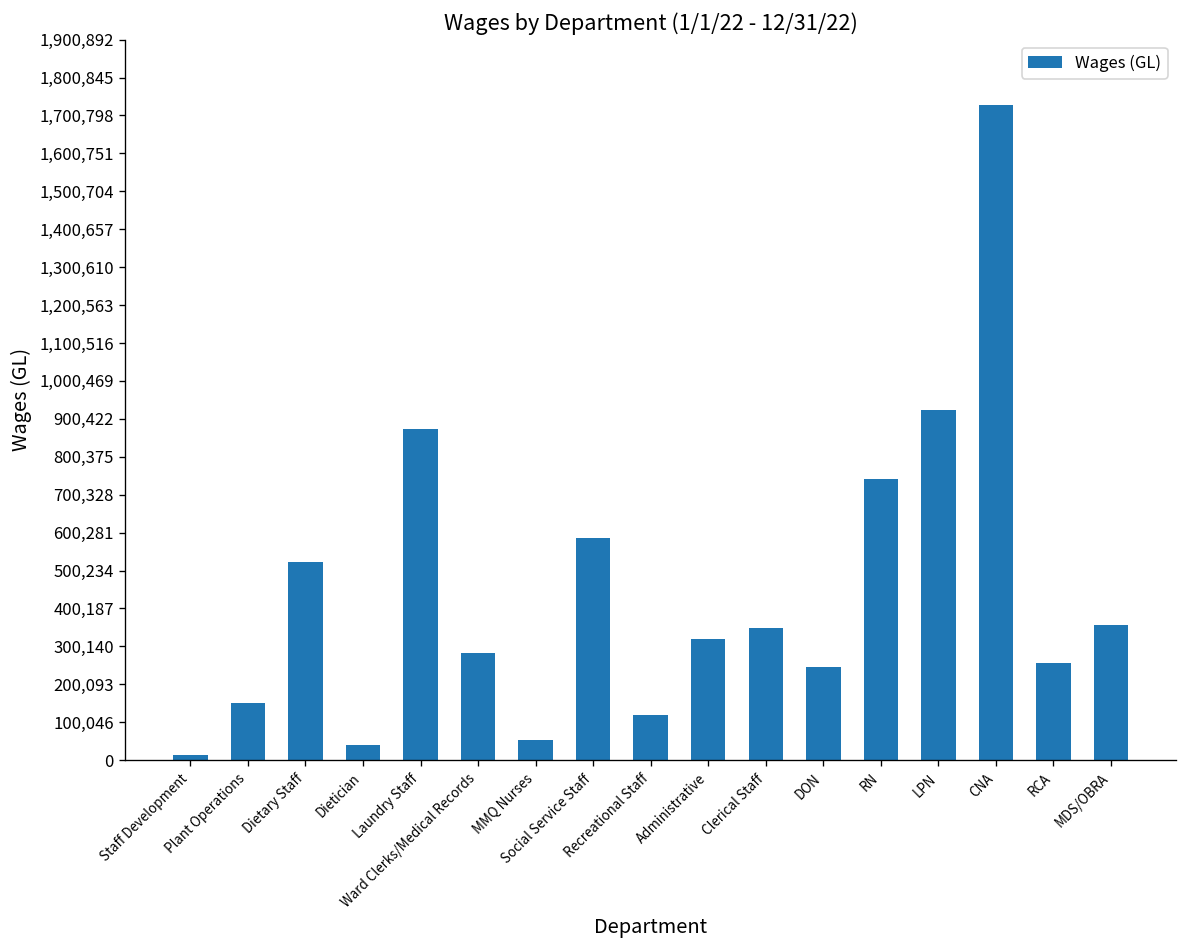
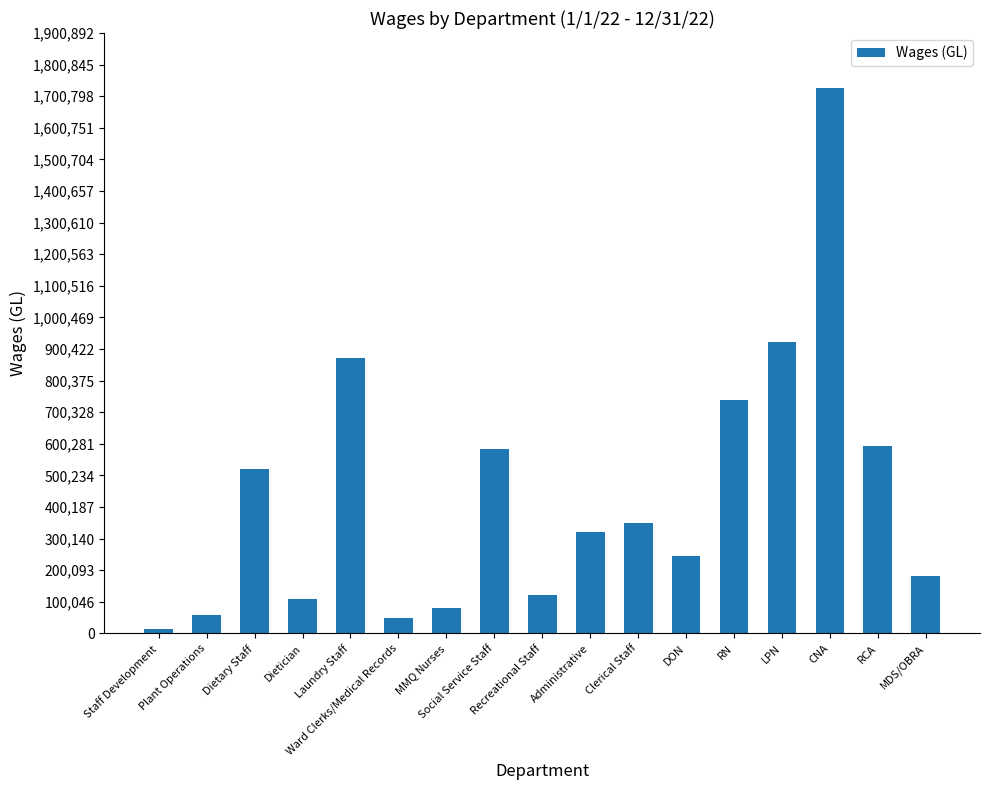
Plant Operations: 150,000 -> 60,000
Dietician: 40,000 -> 110,000
Ward Clerks/Medical Records: 280,000 -> 50,000
MMQ Nurses: 50,000 -> 80,000
RCA: 260,000 -> 590,000
MDS/OBRA: 360,000 -> 180,000
